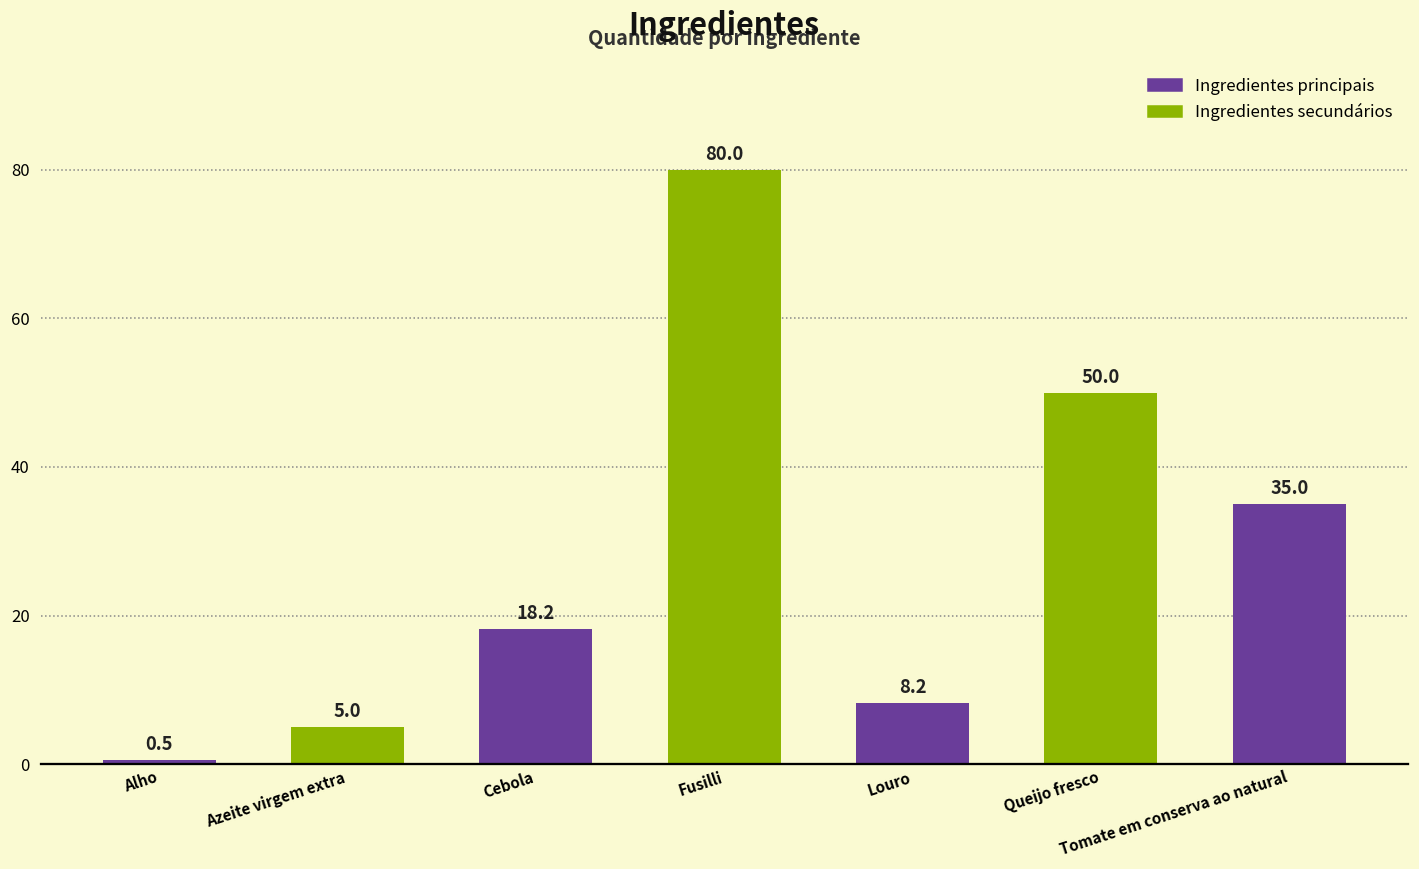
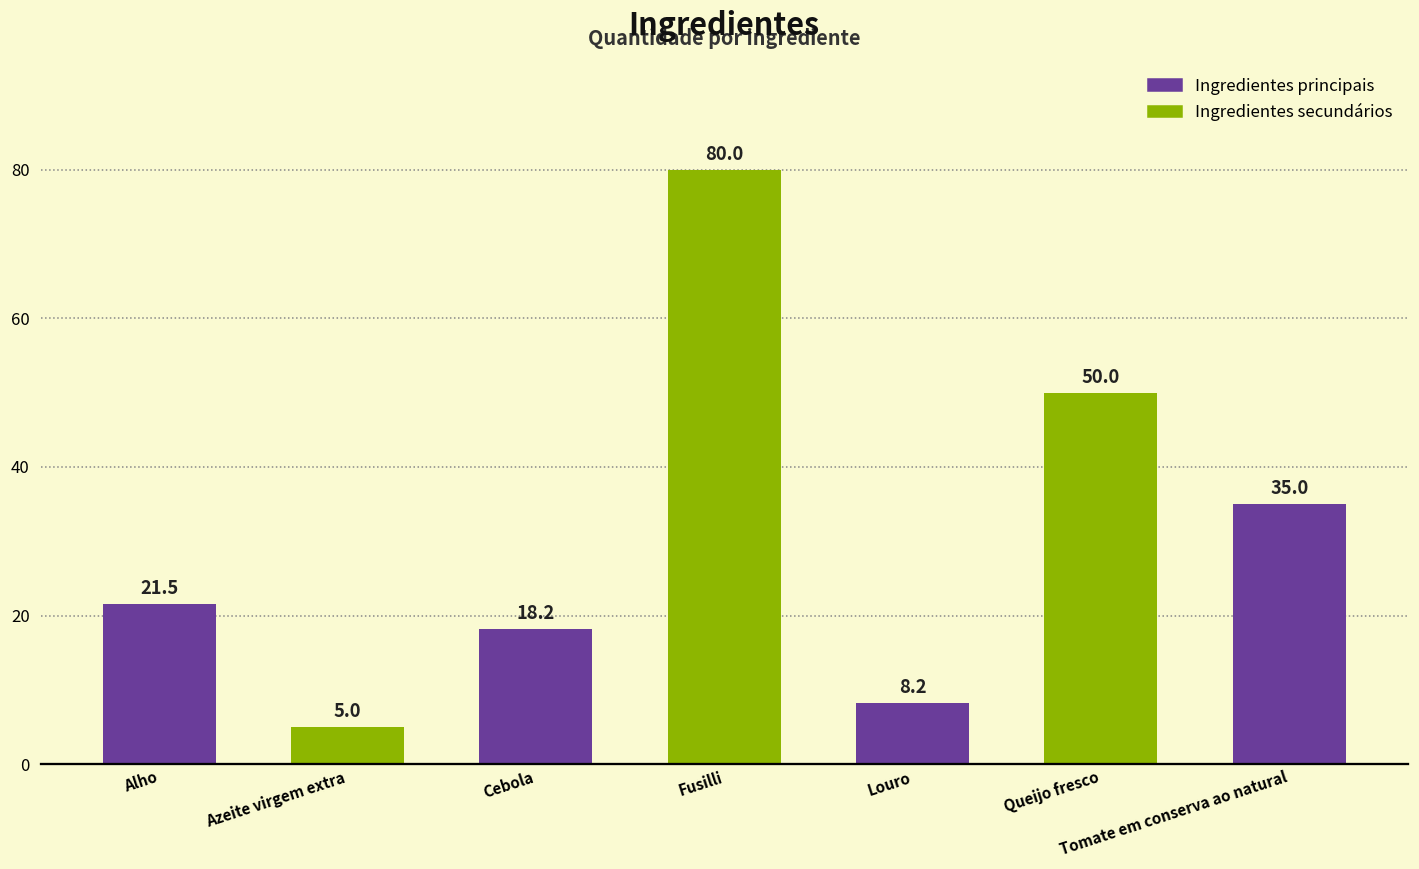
Alho: 0.5 -> 21.5
